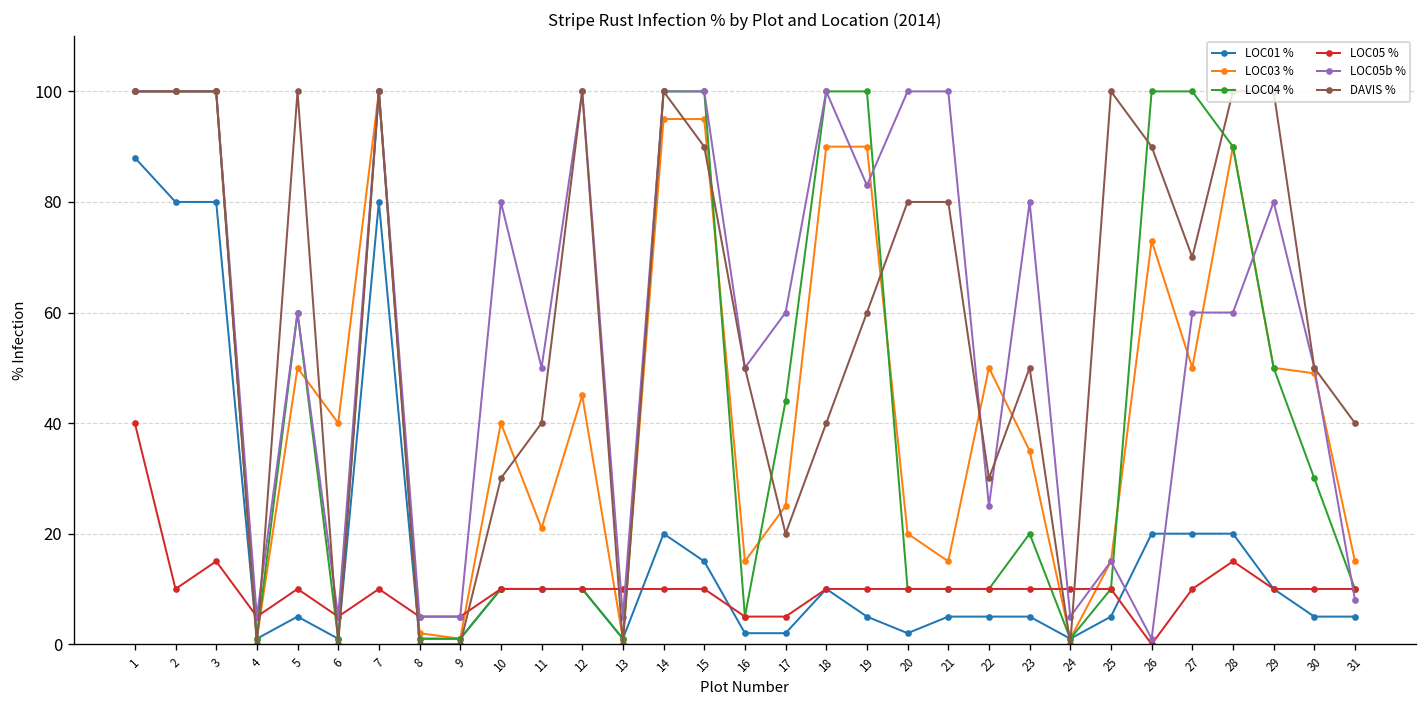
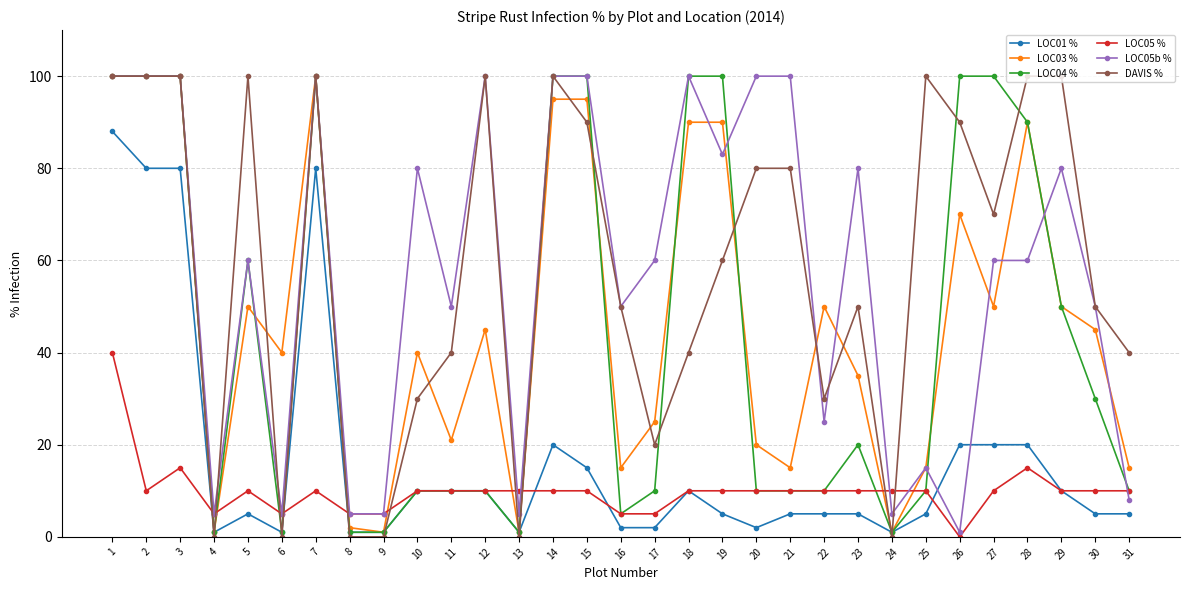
LOC04 %, 17: 44 -> 10
LOC03 %, 26: 73 -> 70
LOC03 %, 30: 49 -> 45
